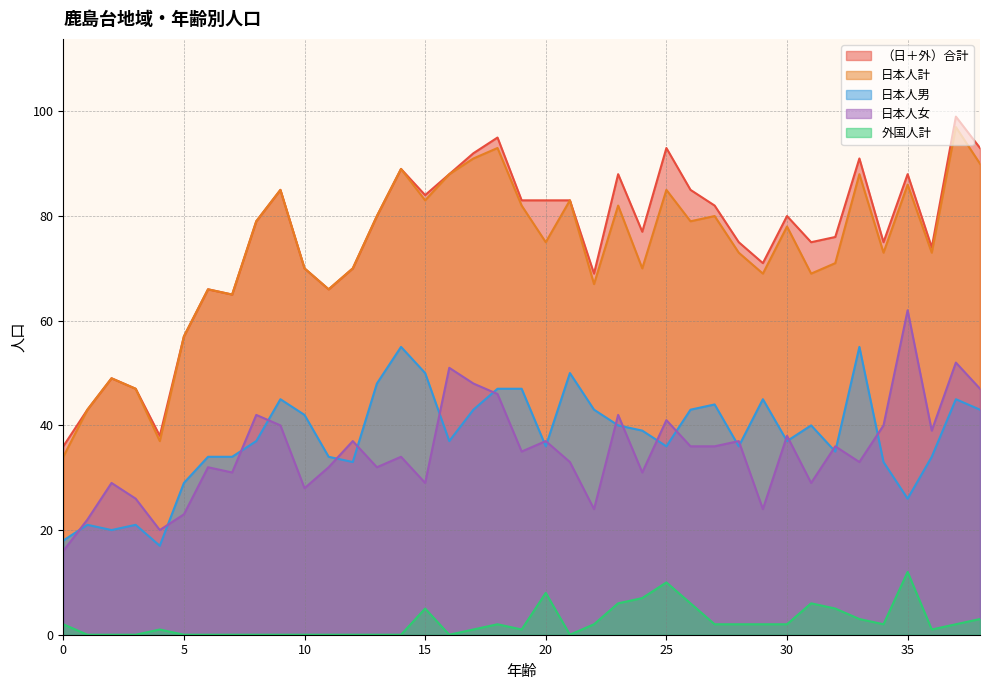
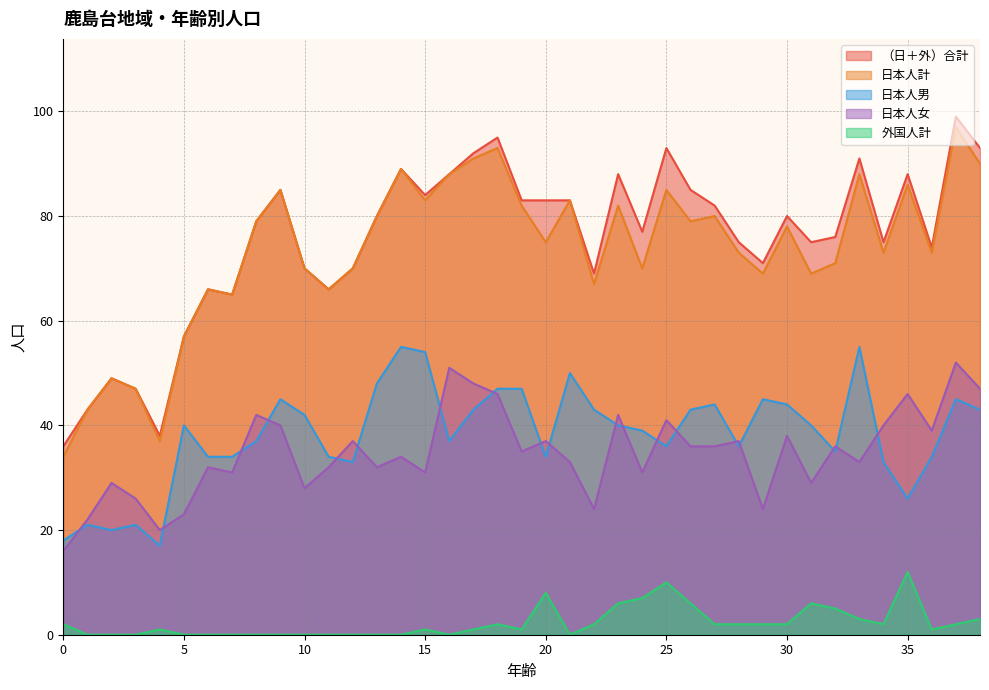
日本人男, 5: 29 -> 40
日本人男, 15: 50 -> 54
日本人女, 15: 29 -> 31
外国人計, 15: 5 -> 1
日本人男, 20: 36 -> 34
日本人男, 30: 37 -> 44
日本人女, 35: 62 -> 46
